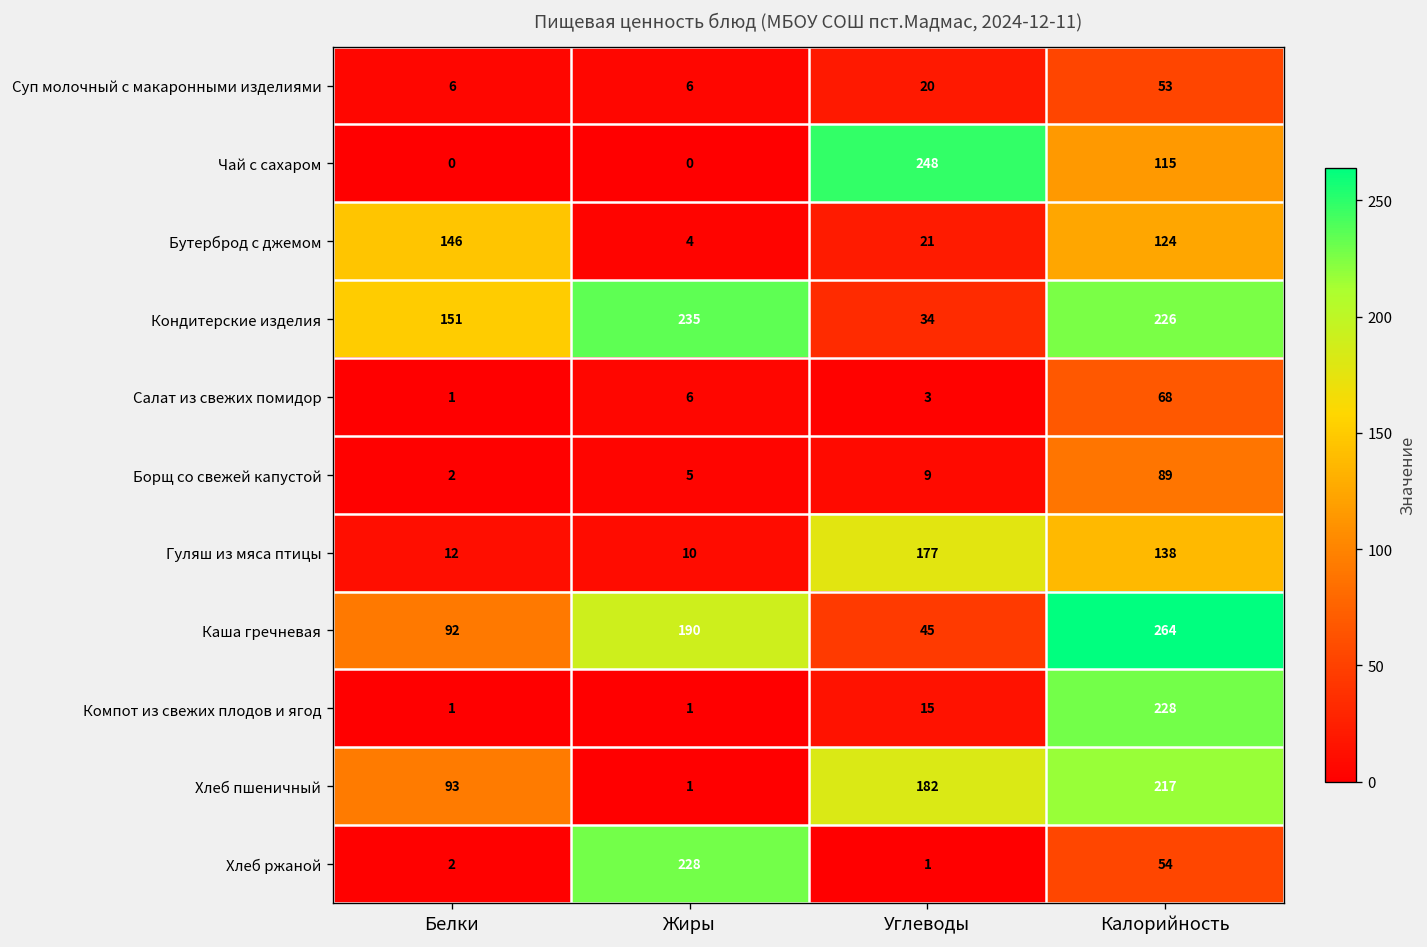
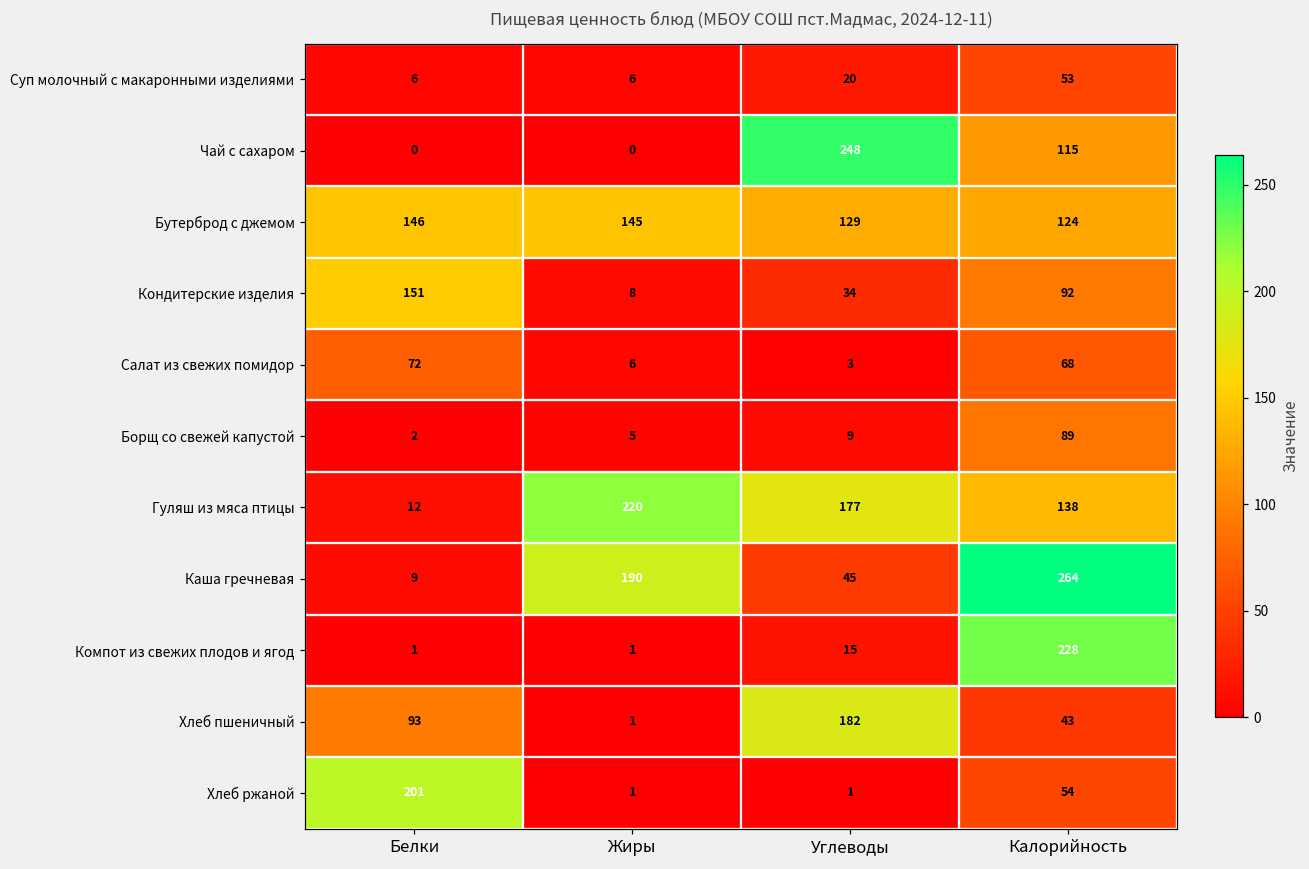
Бутерброд с джемом, Жиры: 4 -> 145
Бутерброд с джемом, Углеводы: 21 -> 129
Кондитерские изделия, Жиры: 235 -> 8
Кондитерские изделия, Калорийность: 226 -> 92
Салат из свежих помидор, Белки: 1 -> 72
Гуляш из мяса птицы, Жиры: 10 -> 220
Каша гречневая, Белки: 92 -> 9
Хлеб пшеничный, Калорийность: 217 -> 43
Хлеб ржаной, Белки: 2 -> 201
Хлеб ржаной, Жиры: 228 -> 1
